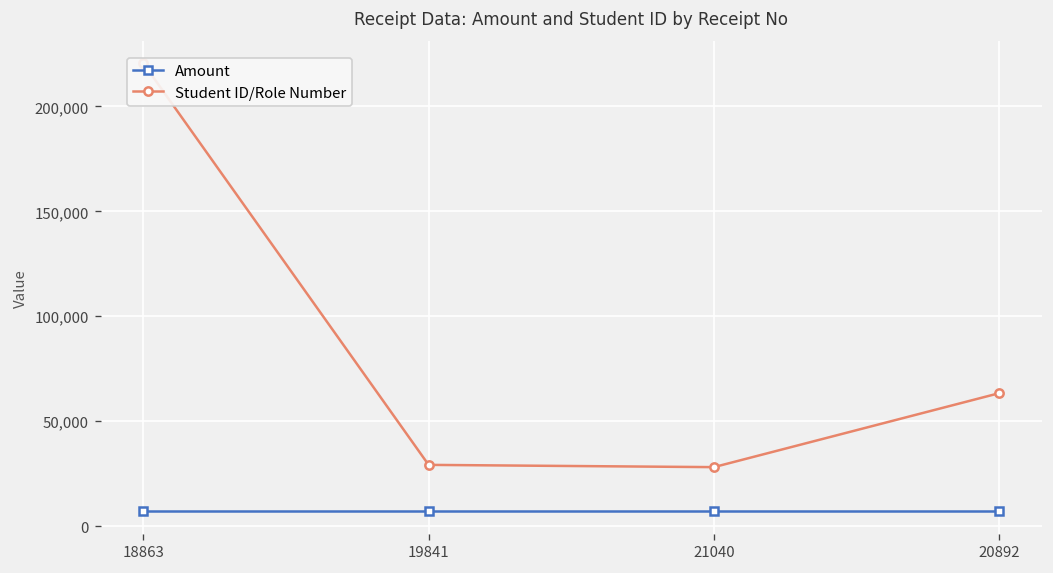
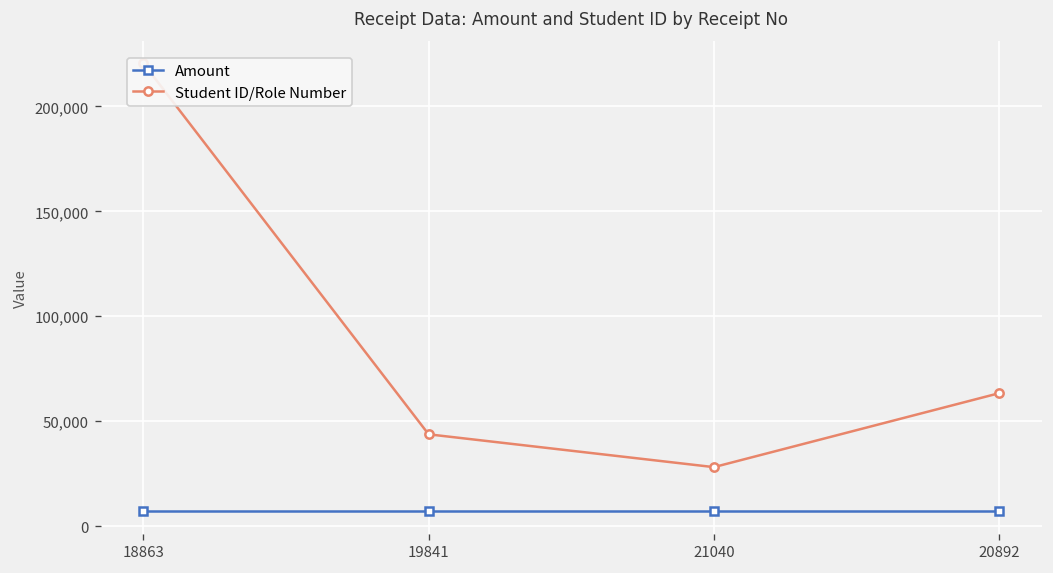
Student ID/Role Number, 19841: 29,000 -> 44,000
